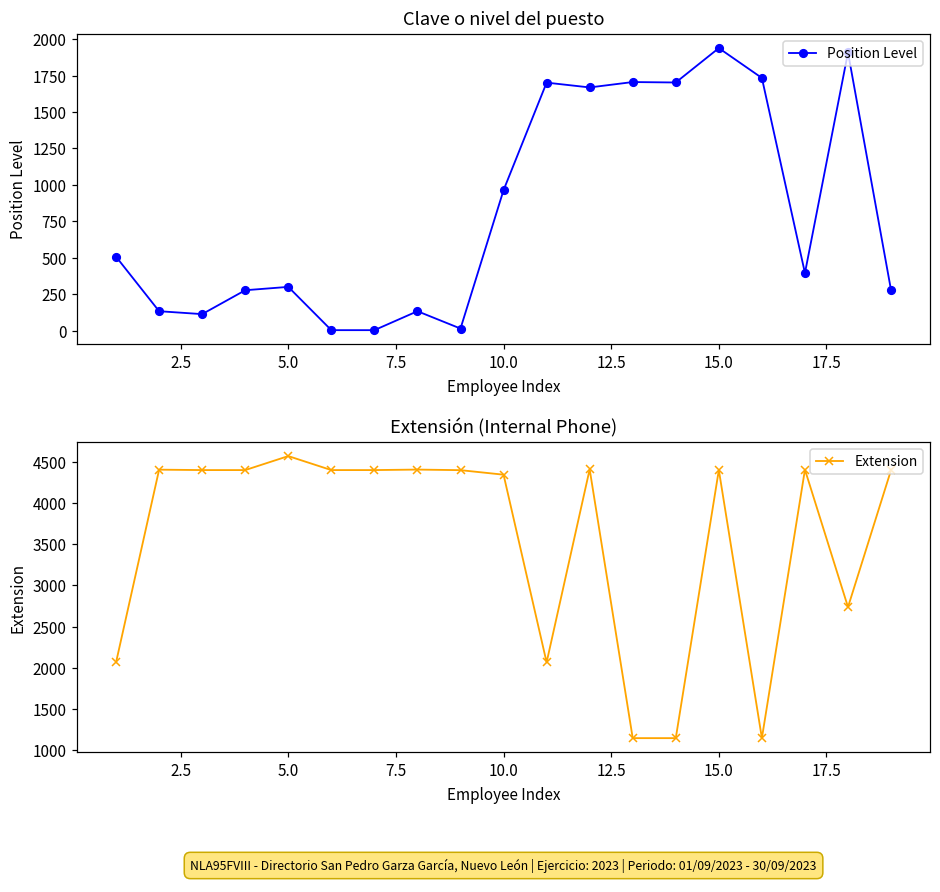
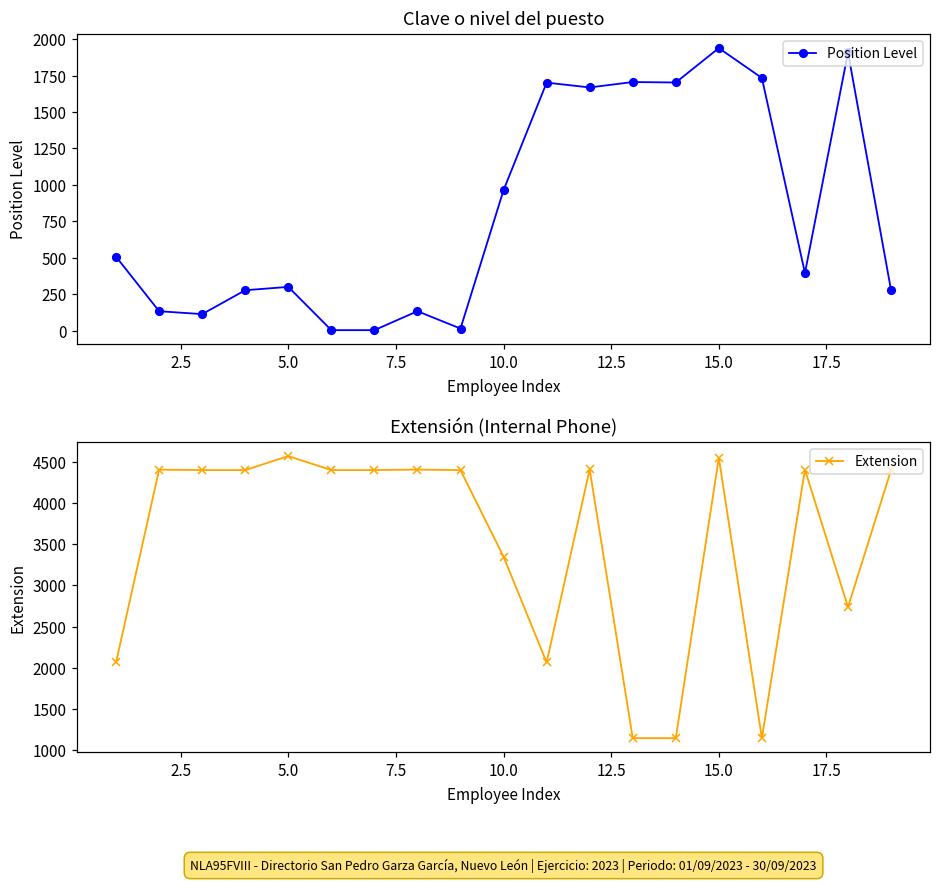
Extensión (Internal Phone), 10.0: 4300 -> 3300
Extensión (Internal Phone), 15.0: 4400 -> 4600
